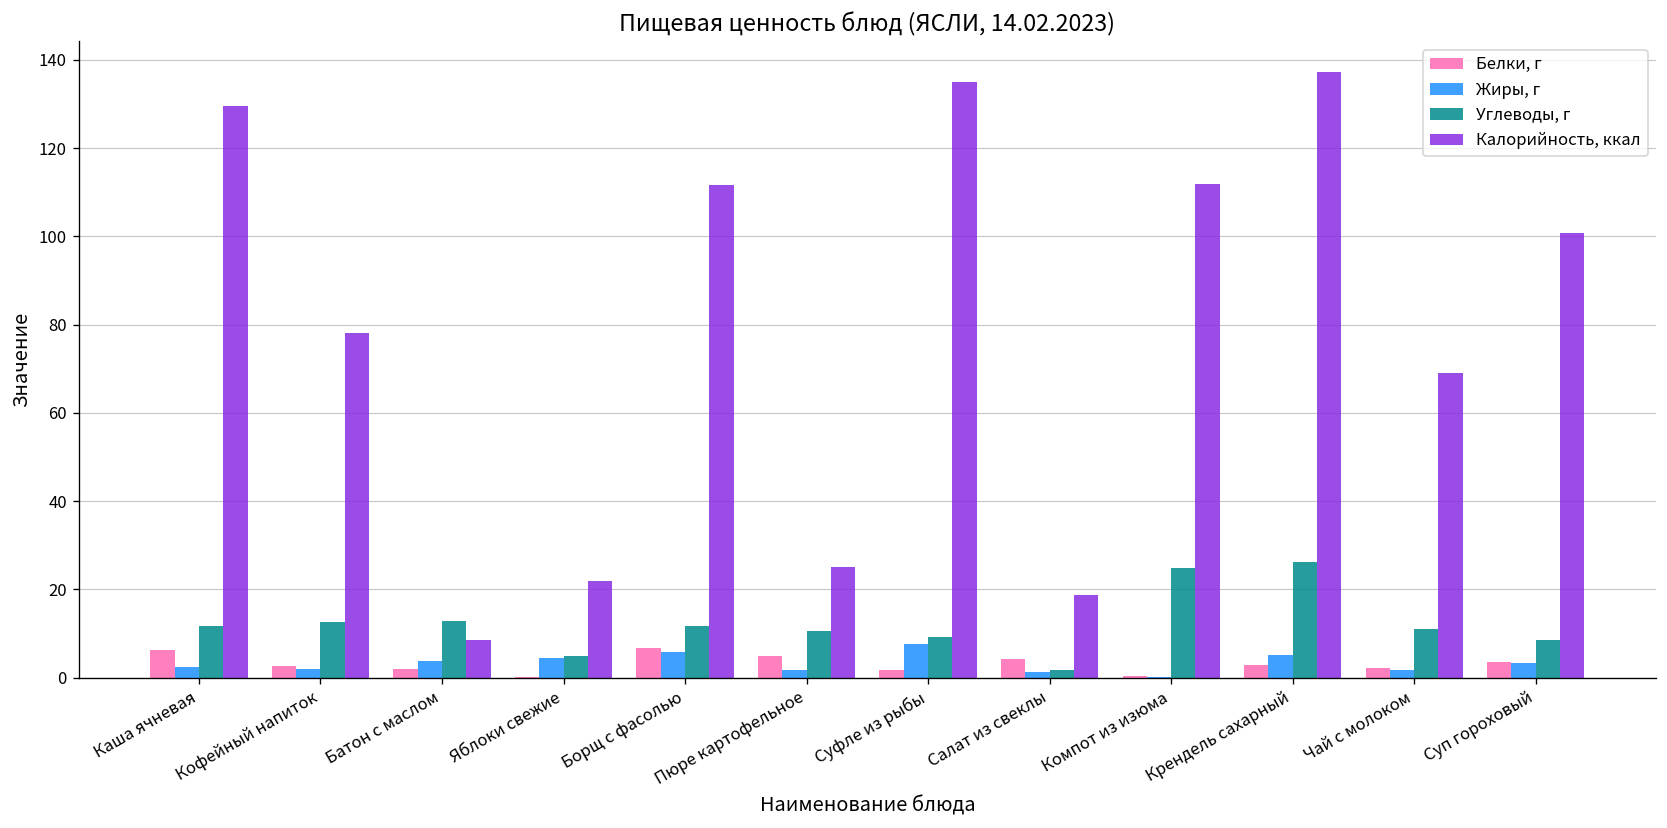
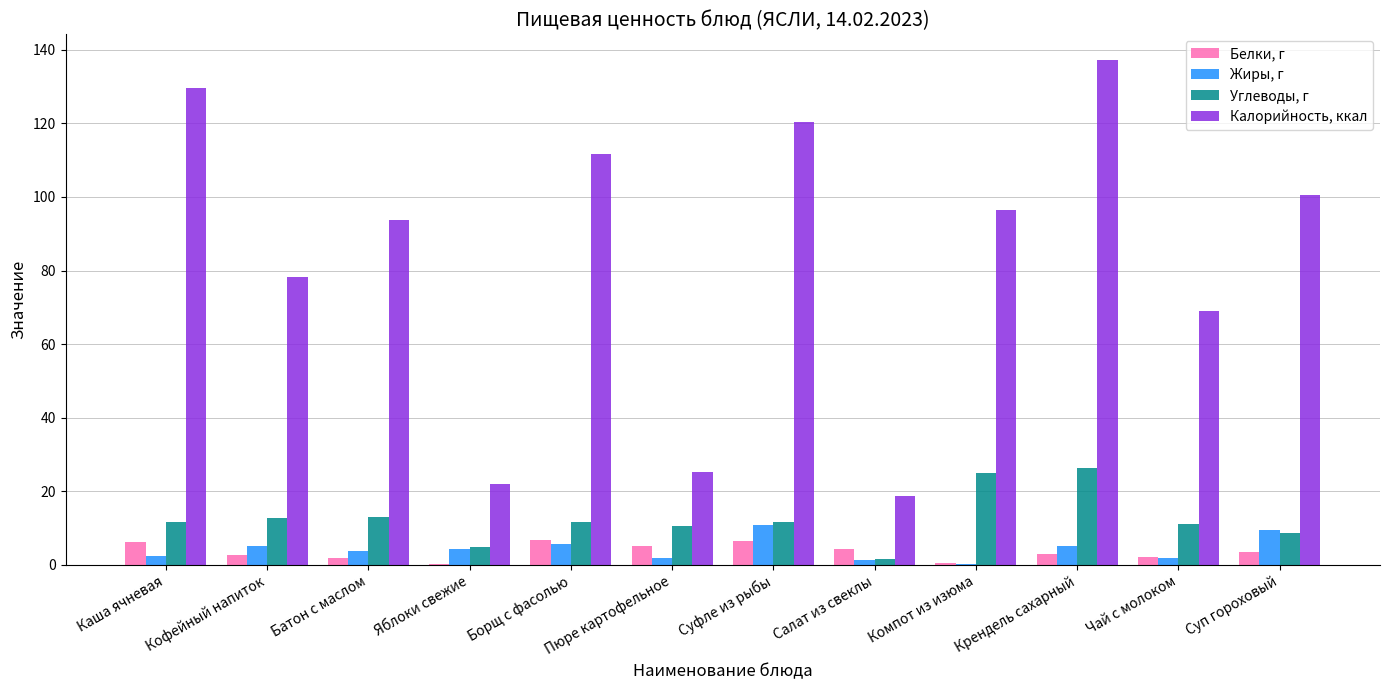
Жиры, г, Кофейный напиток: 2 -> 5
Калорийность, ккал, Батон с маслом: 9 -> 94
Белки, г, Суфле из рыбы: 2 -> 6
Жиры, г, Суфле из рыбы: 8 -> 11
Углеводы, г, Суфле из рыбы: 9 -> 12
Калорийность, ккал, Суфле из рыбы: 135 -> 120
Калорийность, ккал, Компот из изюма: 112 -> 96
Жиры, г, Суп гороховый: 3 -> 9
